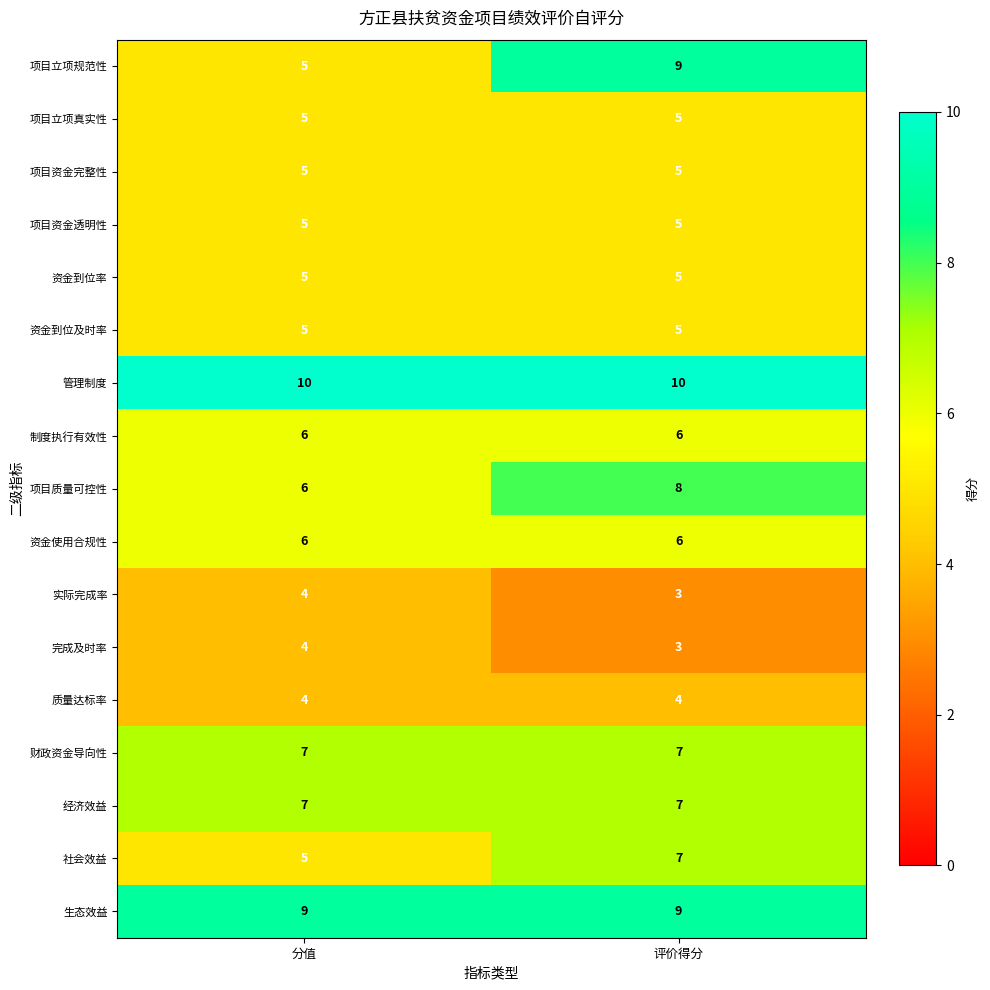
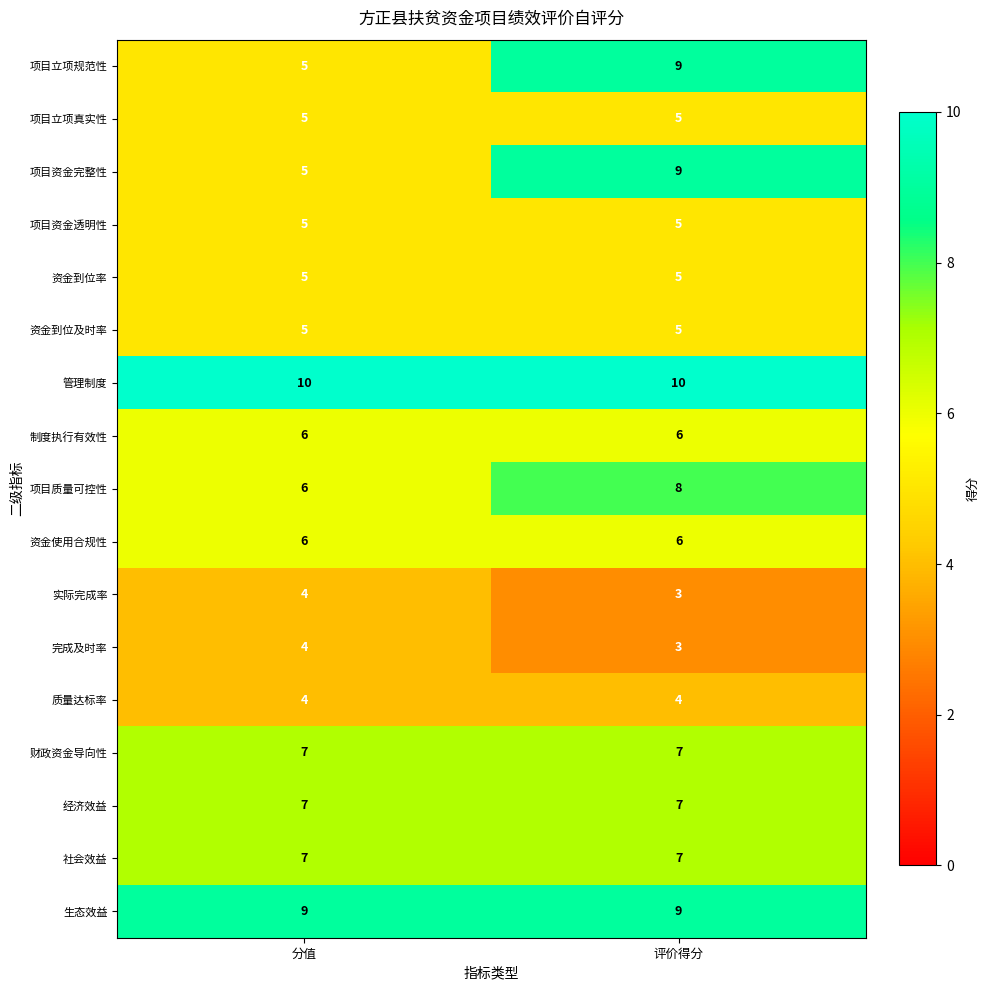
项目资金完整性, 评价得分: 5 -> 9
社会效益, 分值: 5 -> 7
